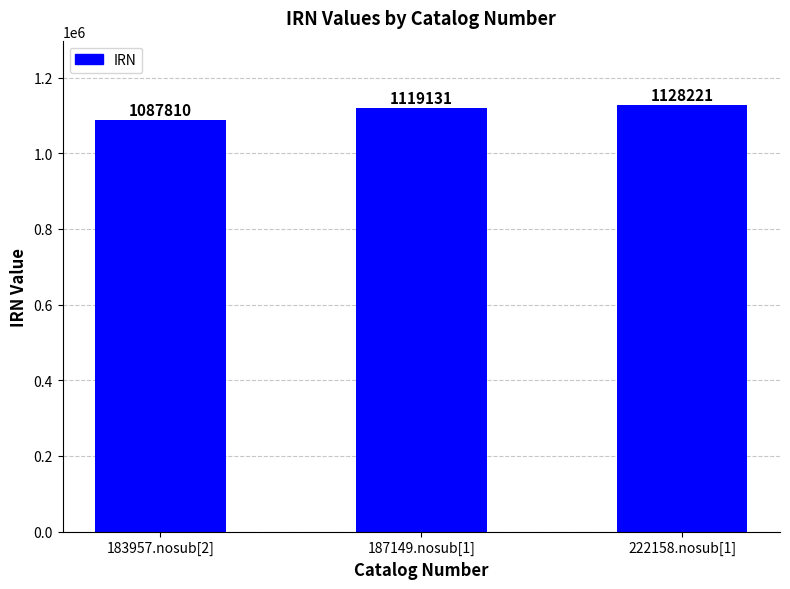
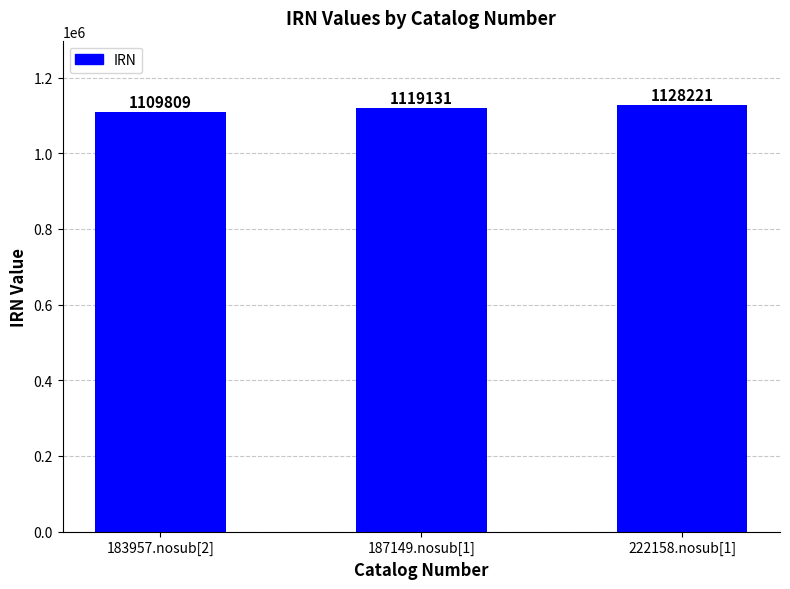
183957.nosub[2]: 1087810 -> 1109809
